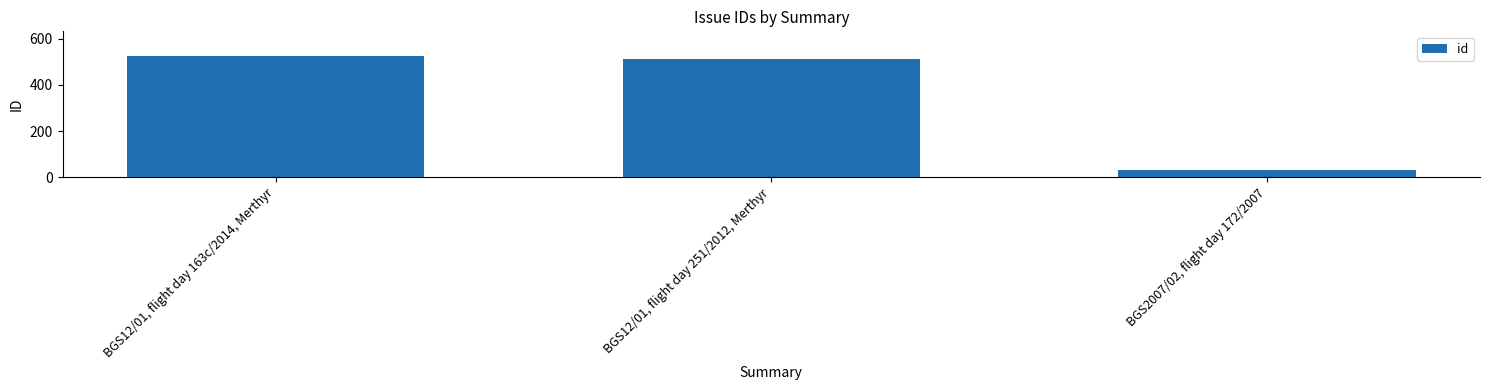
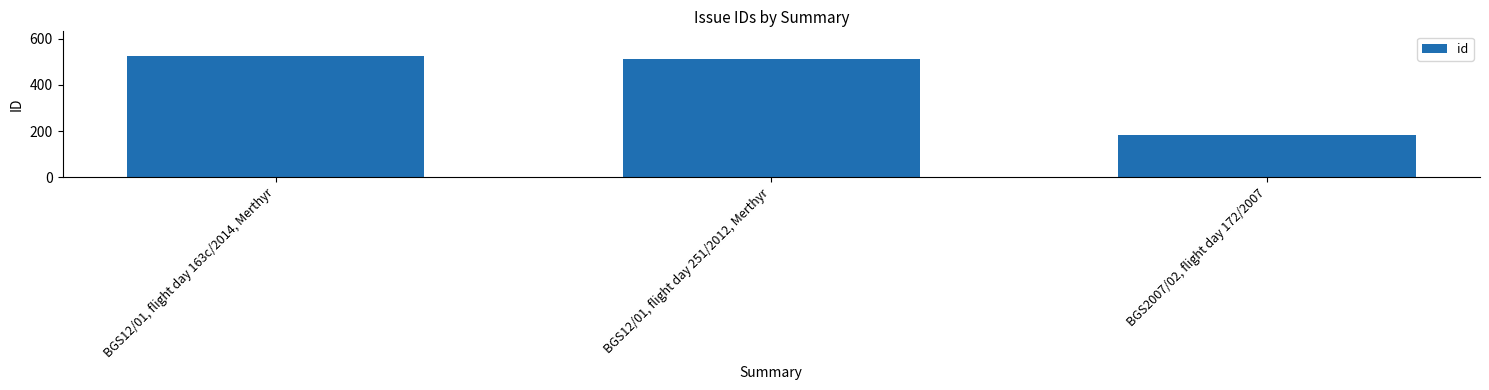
BGS2007/02, flight day 172/2007: 30 -> 180
